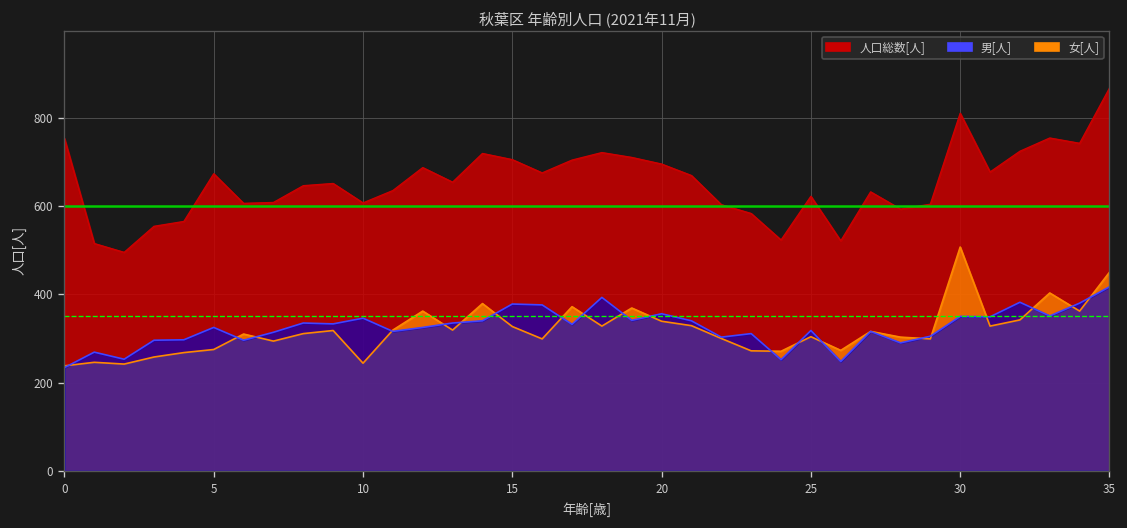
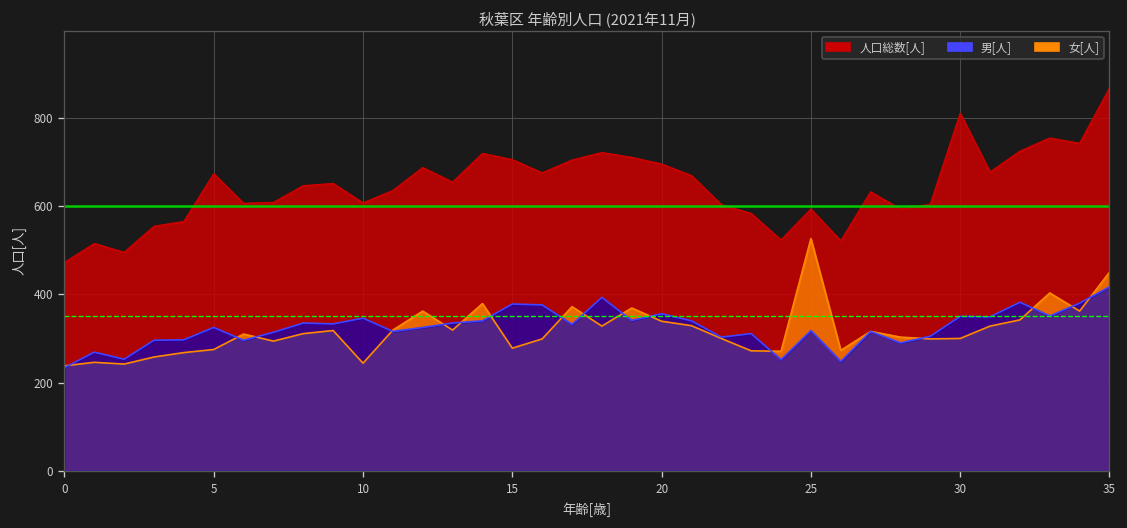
人口総数[人], 0: 750 -> 470
女[人], 15: 330 -> 280
人口総数[人], 25: 620 -> 590
女[人], 25: 300 -> 530
女[人], 30: 510 -> 300
